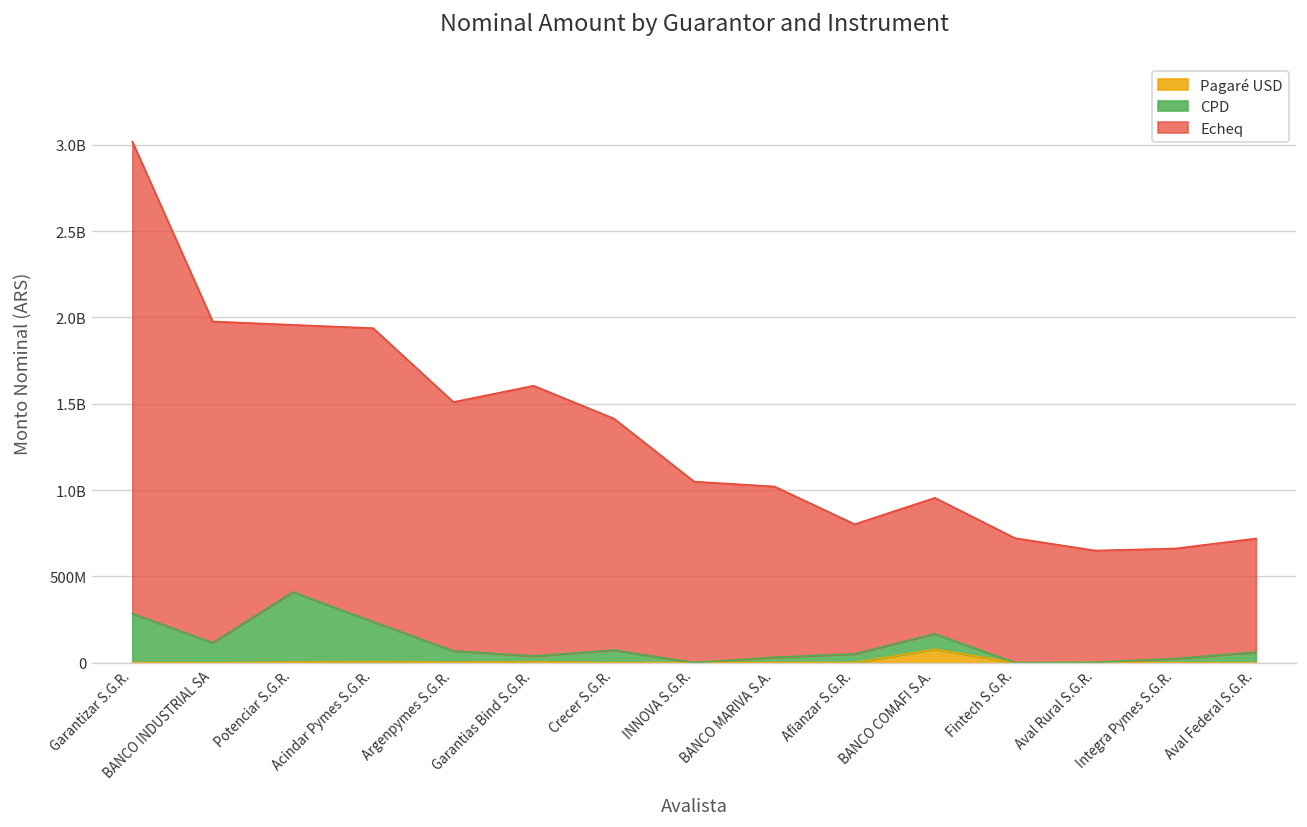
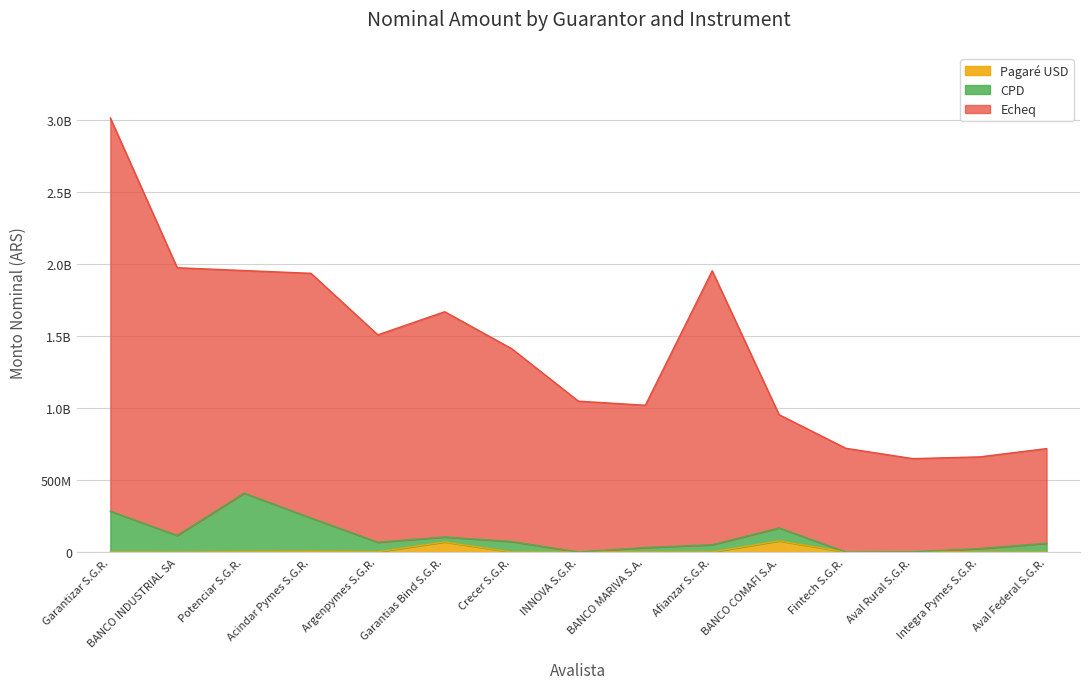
Pagaré USD, Garantias Bind S.G.R.: 0 -> 70000000
Echeq, Afianzar S.G.R.: 750000000 -> 1900000000
